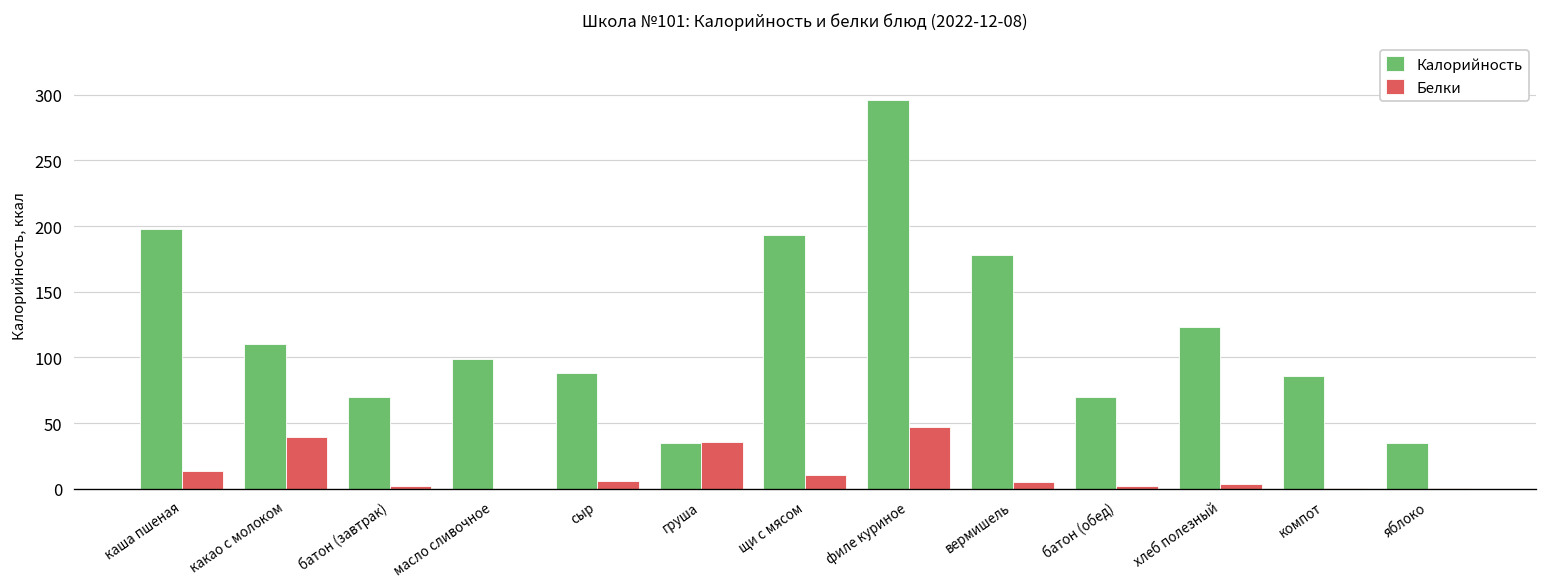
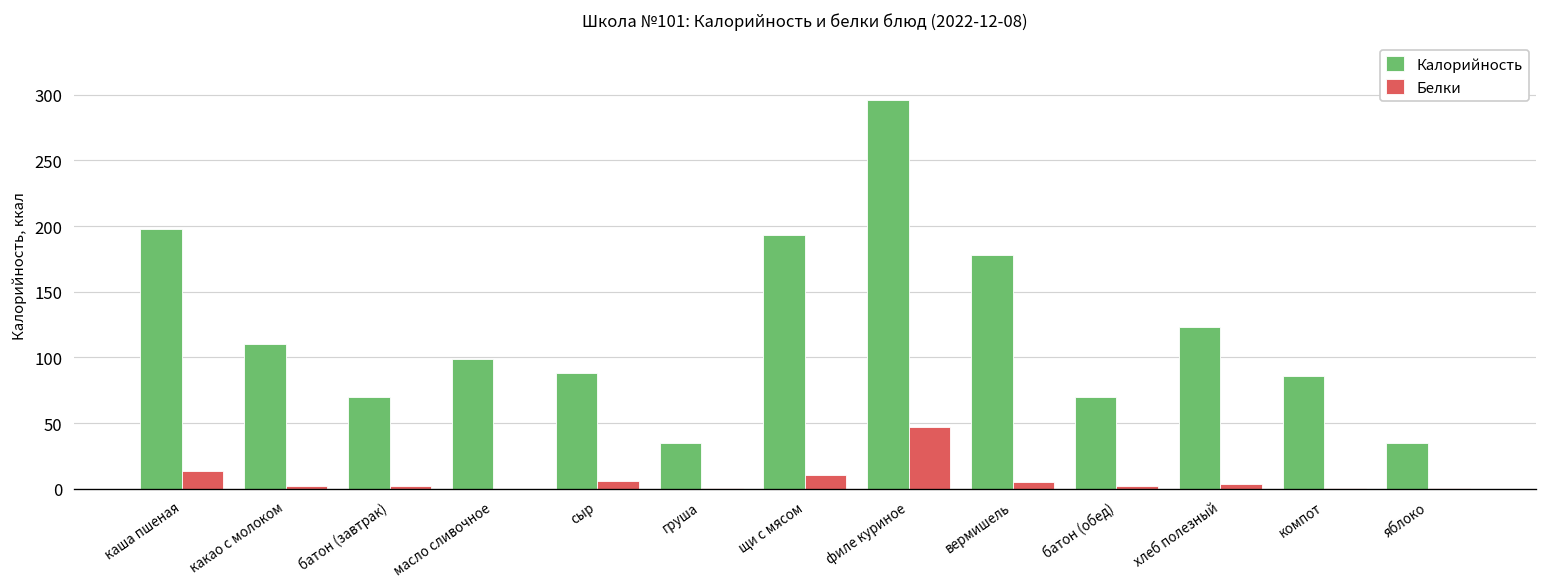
Белки, какао с молоком: 39 -> 2
Белки, груша: 36 -> 1
